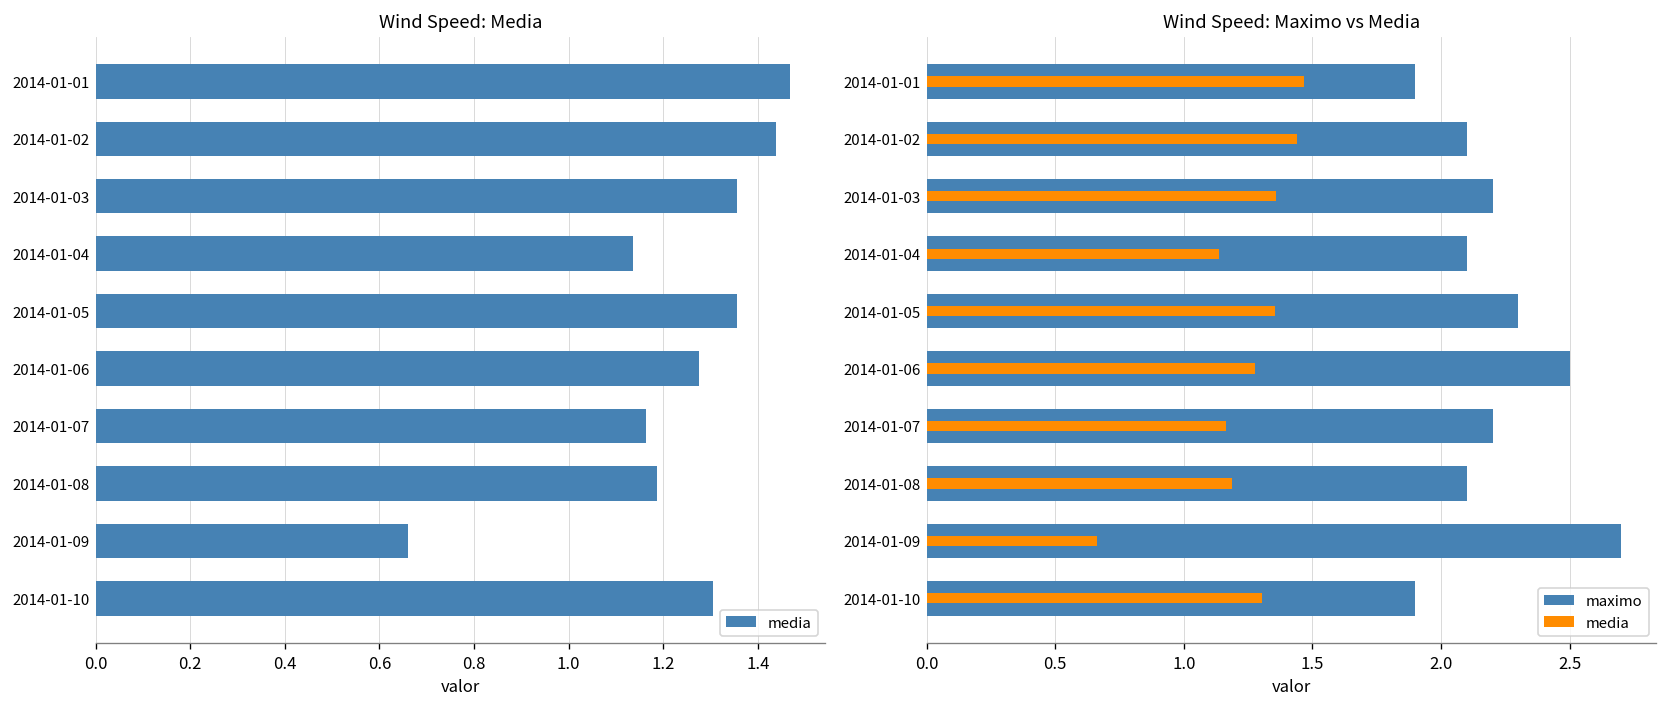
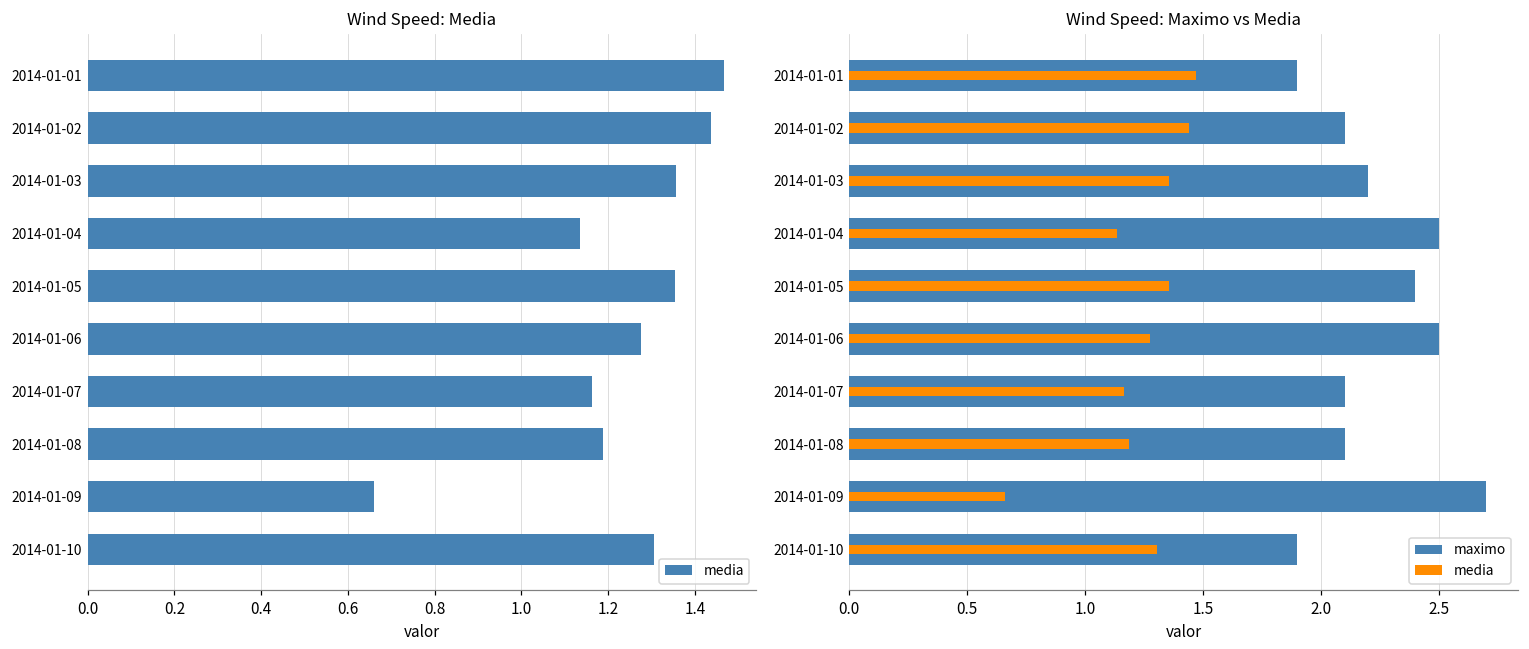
Wind Speed: Maximo vs Media, maximo, 2014-01-04: 2.1 -> 2.5
Wind Speed: Maximo vs Media, maximo, 2014-01-05: 2.3 -> 2.4
Wind Speed: Maximo vs Media, maximo, 2014-01-07: 2.2 -> 2.1
